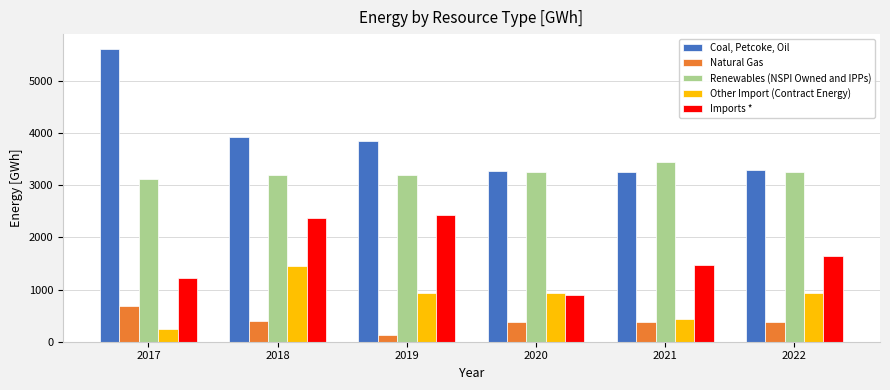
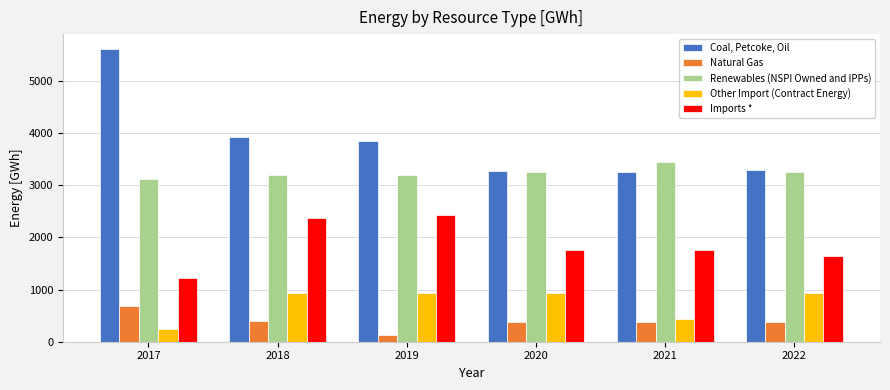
Other Import (Contract Energy), 2018: 1500 -> 900
Imports *, 2020: 900 -> 1800
Imports *, 2021: 1500 -> 1800
